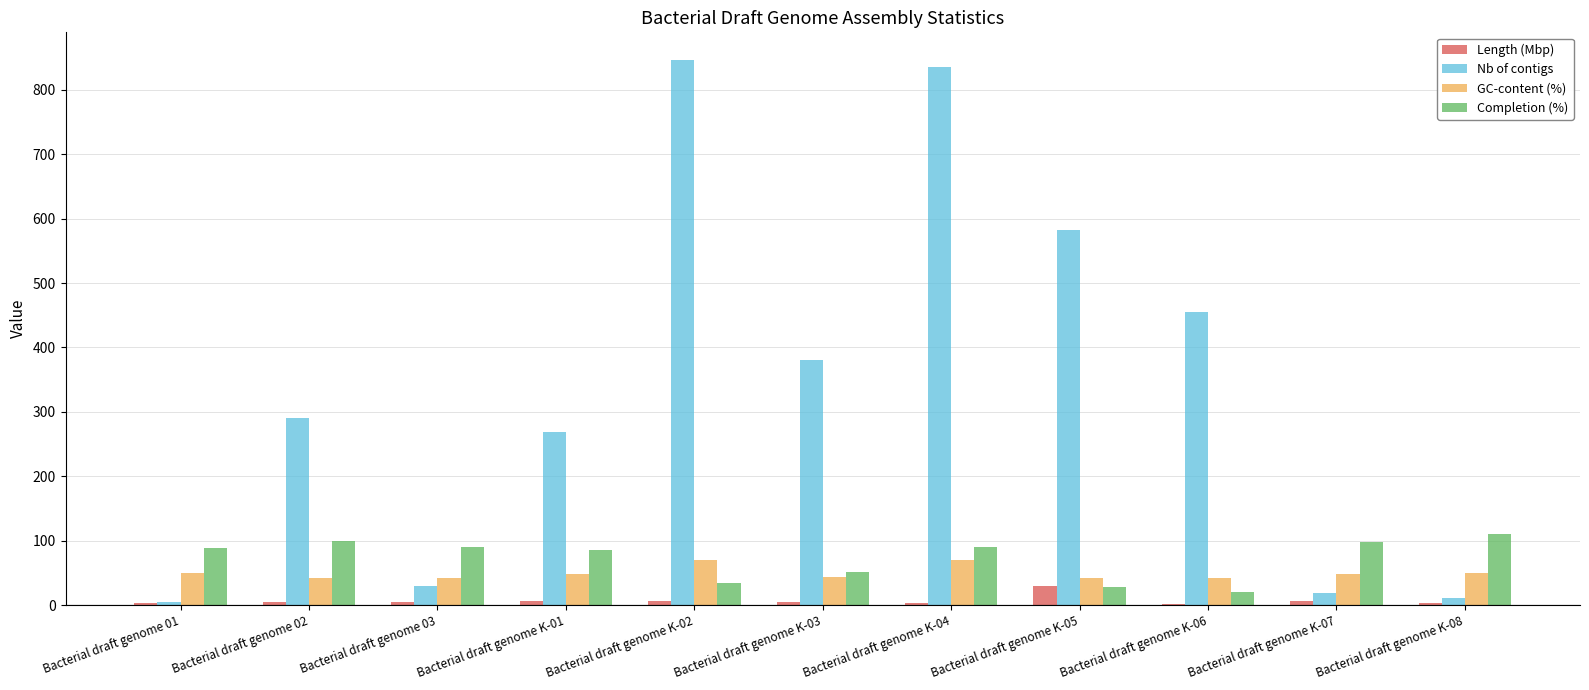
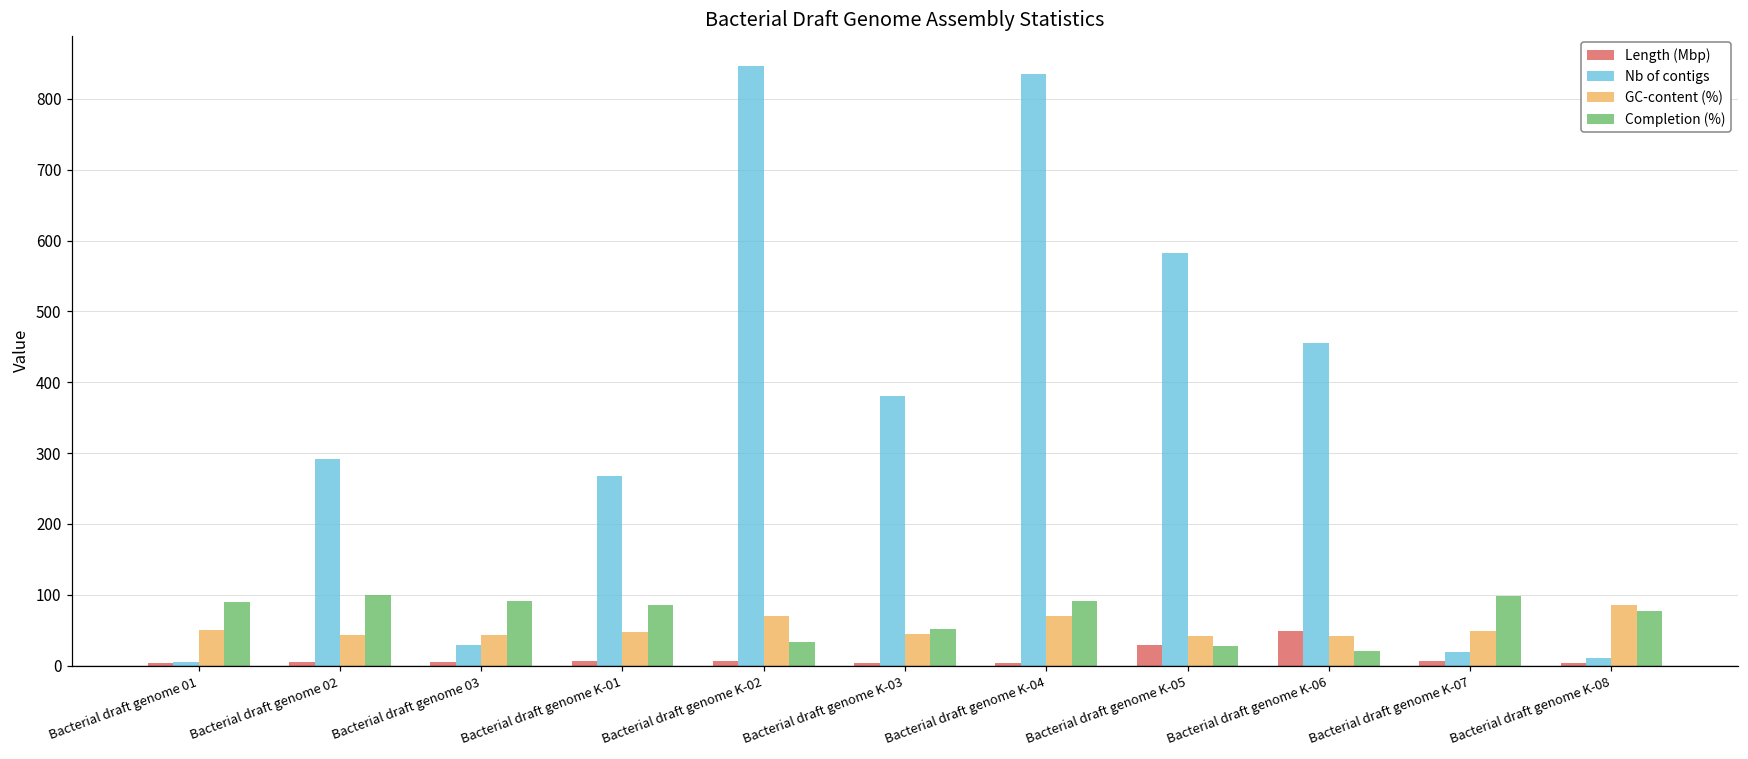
Length (Mbp), Bacterial draft genome K-06: 0 -> 50
GC-content (%), Bacterial draft genome K-08: 50 -> 90
Completion (%), Bacterial draft genome K-08: 110 -> 80
